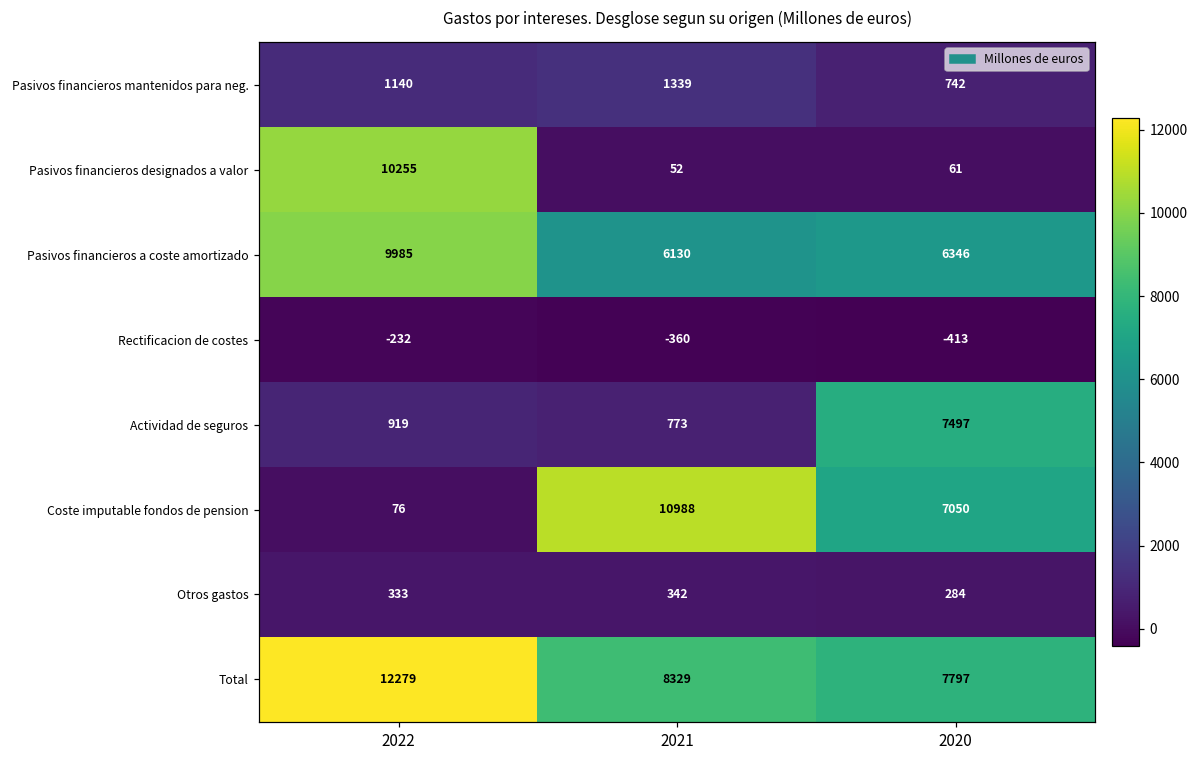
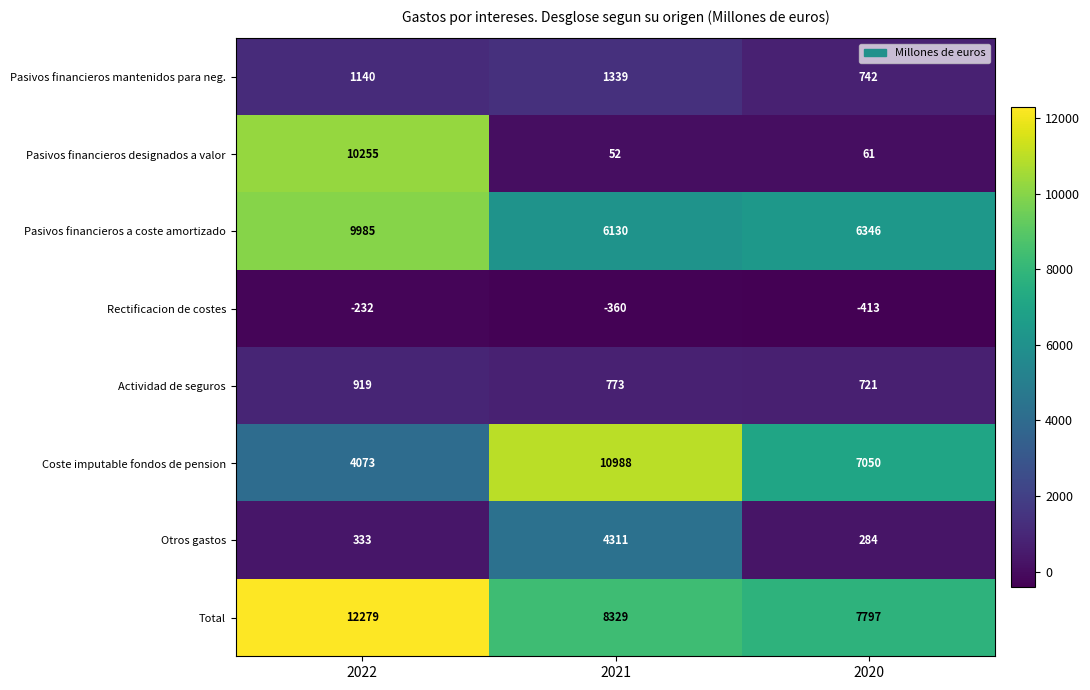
Actividad de seguros, 2020: 7497 -> 721
Coste imputable fondos de pension, 2022: 76 -> 4073
Otros gastos, 2021: 342 -> 4311
